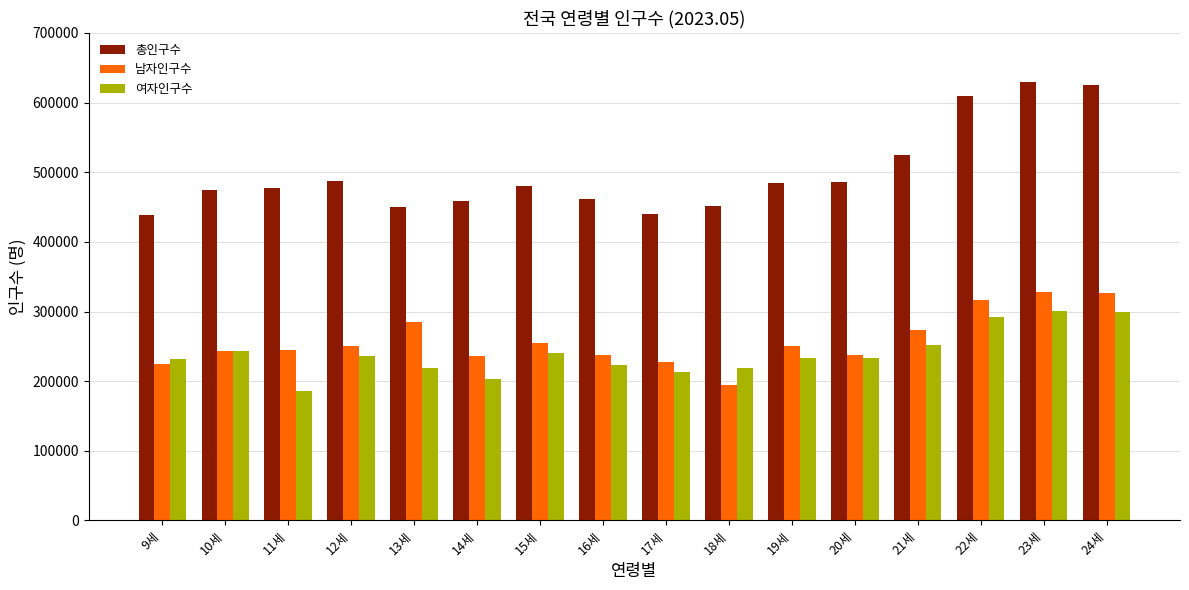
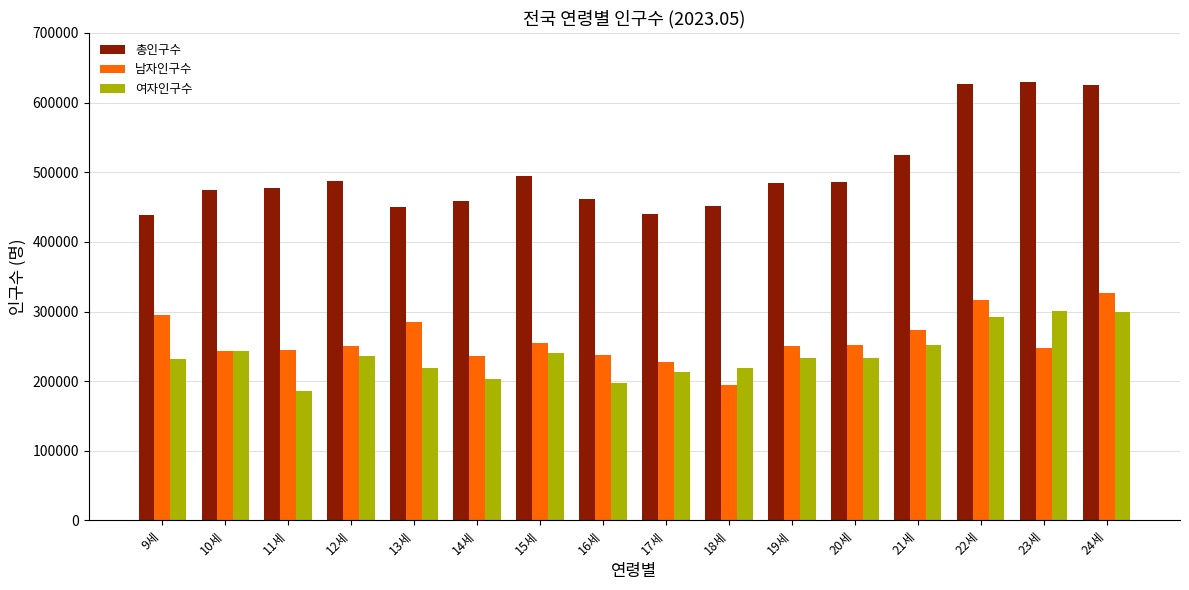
남자인구수, 9세: 220000 -> 300000
총인구수, 15세: 480000 -> 490000
여자인구수, 16세: 220000 -> 200000
남자인구수, 20세: 240000 -> 250000
총인구수, 22세: 610000 -> 630000
남자인구수, 23세: 330000 -> 250000
